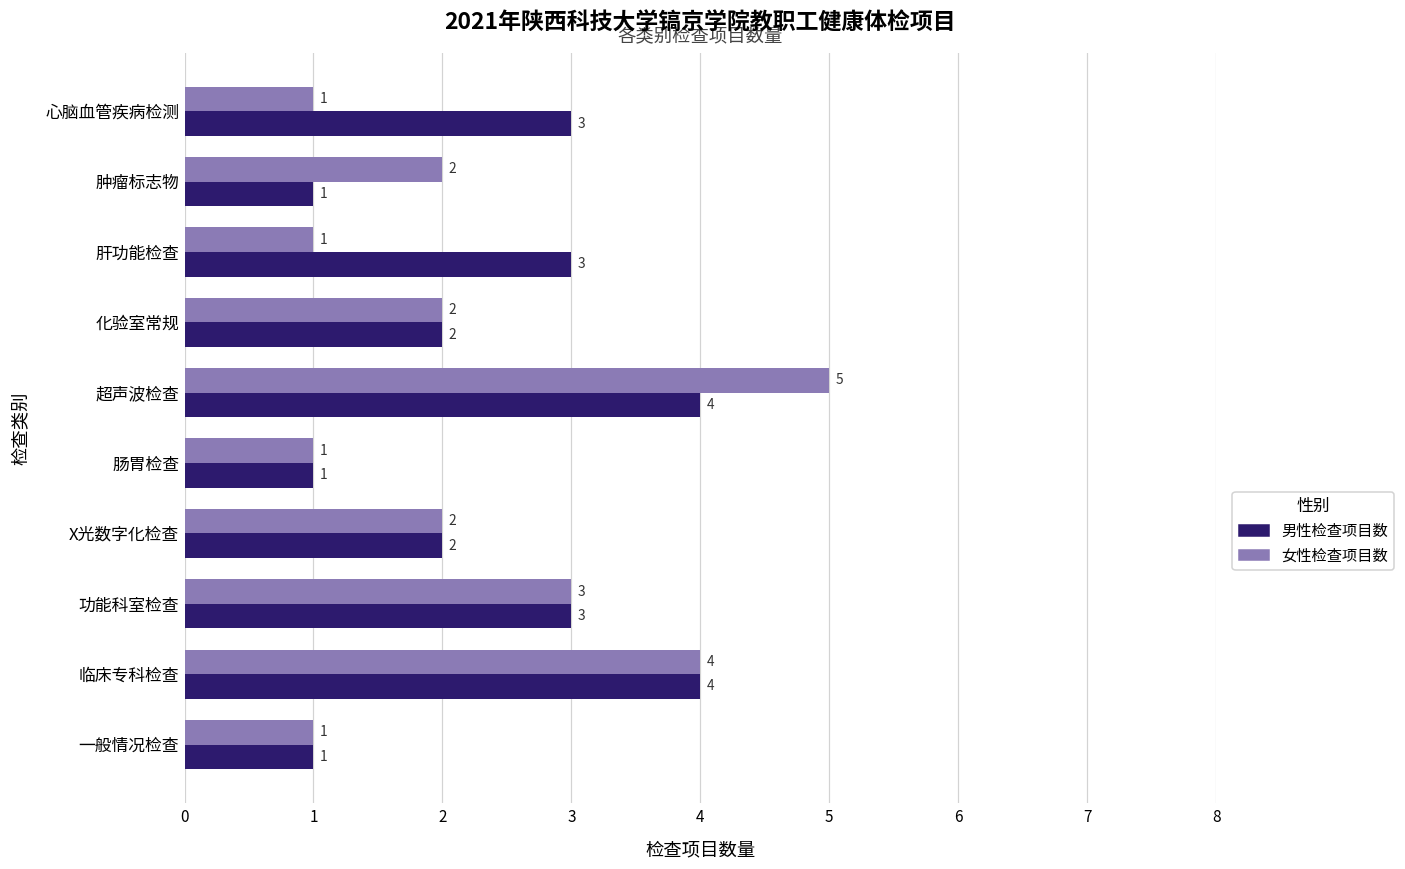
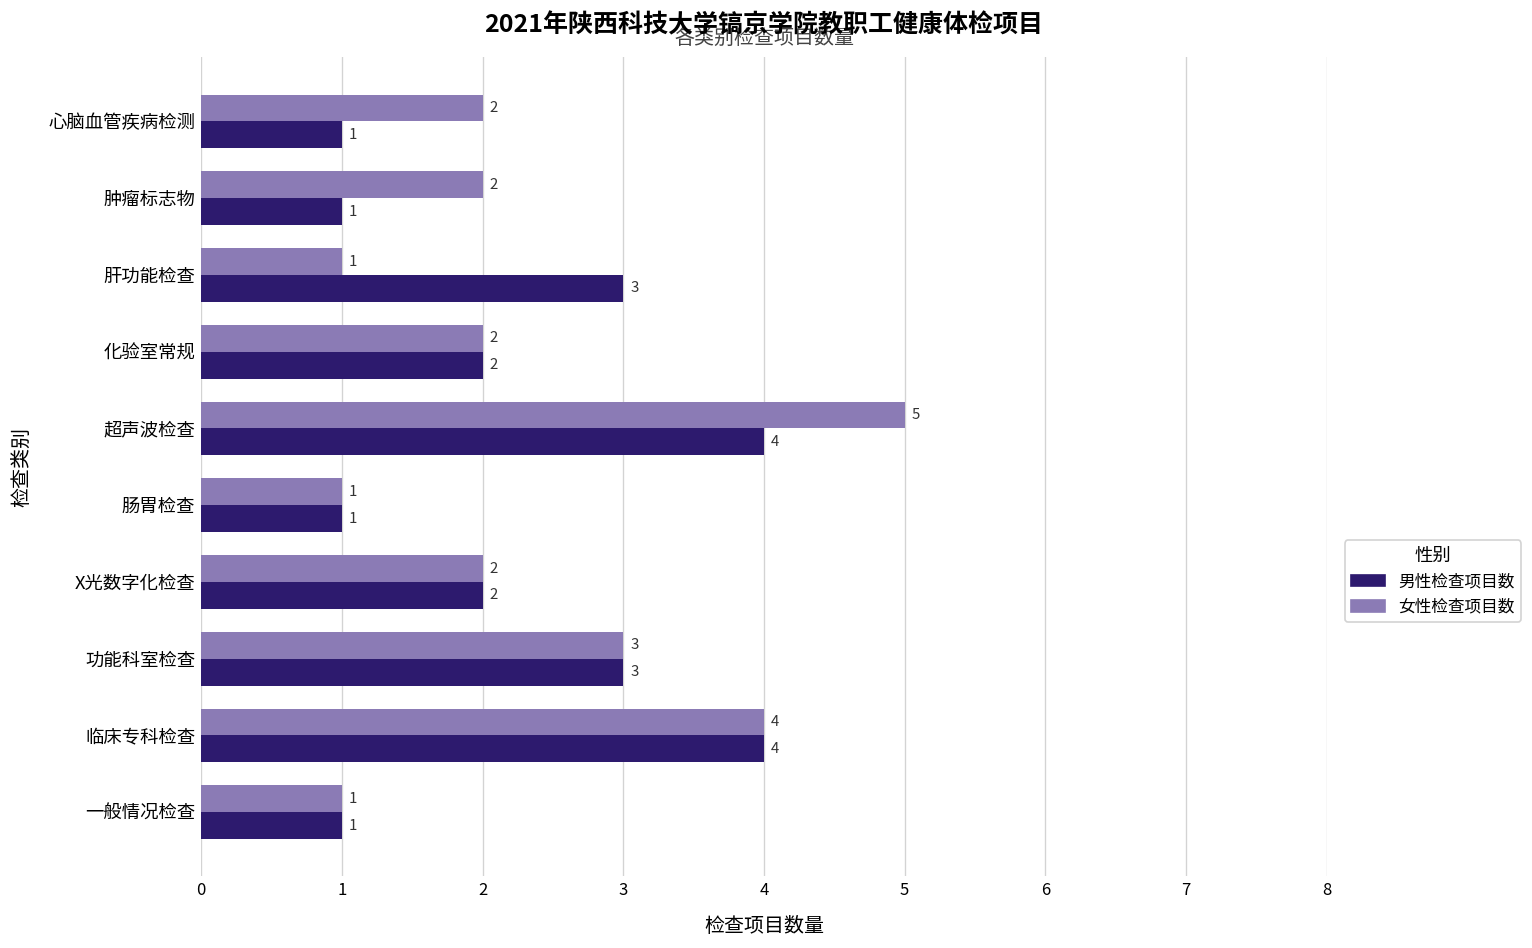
女性检查项目数, 心脑血管疾病检测: 1 -> 2
男性检查项目数, 心脑血管疾病检测: 3 -> 1
